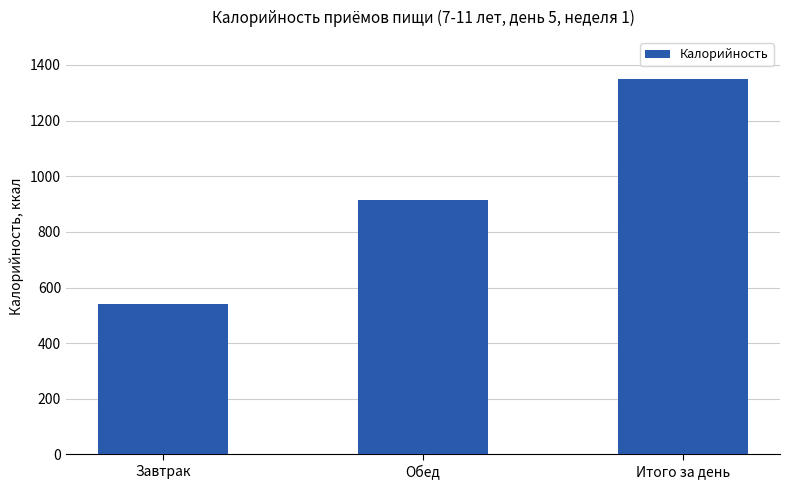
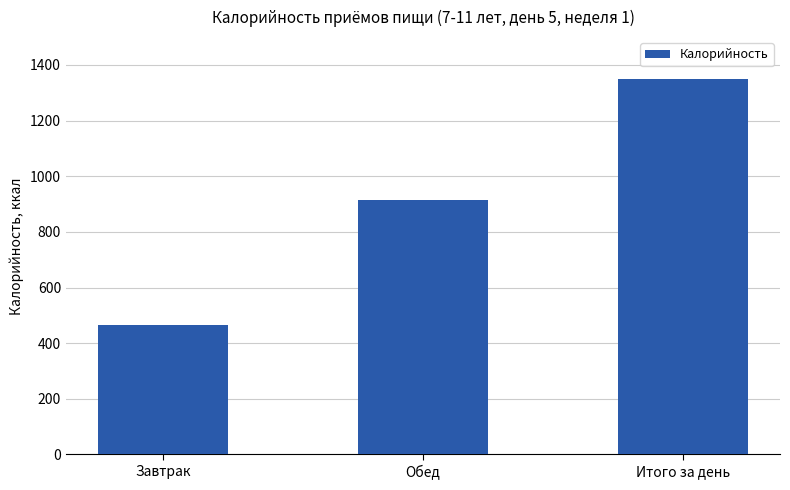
Завтрак: 540 -> 460
